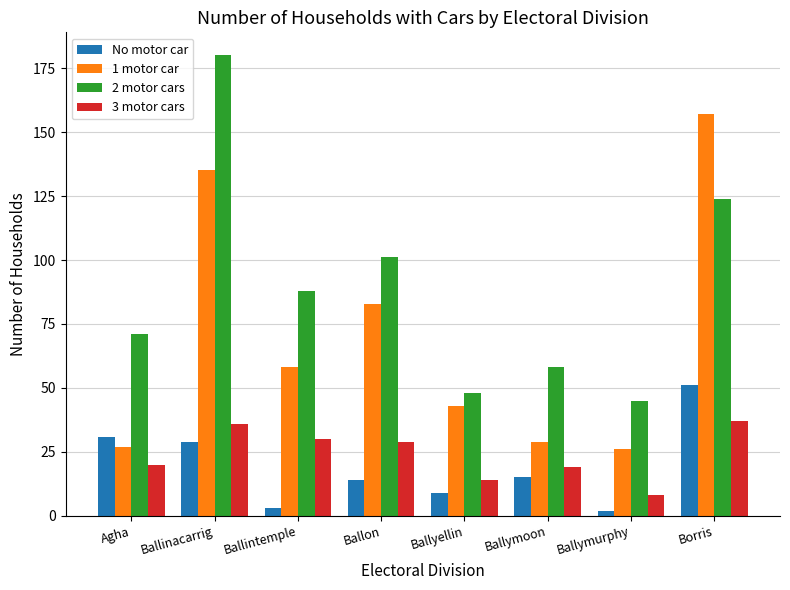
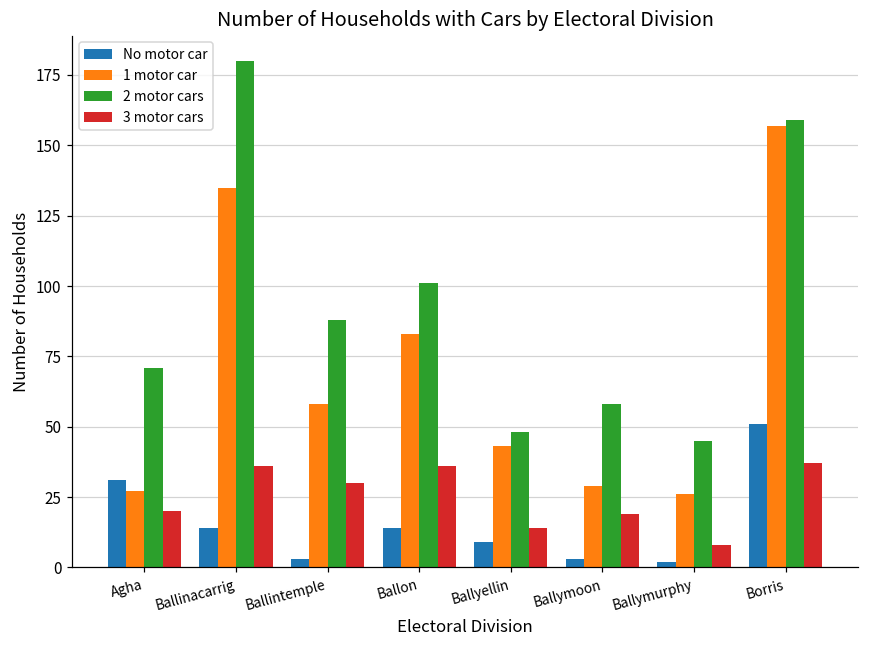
No motor car, Ballinacarrig: 29 -> 14
3 motor cars, Ballon: 29 -> 36
No motor car, Ballymoon: 15 -> 3
2 motor cars, Borris: 124 -> 159
